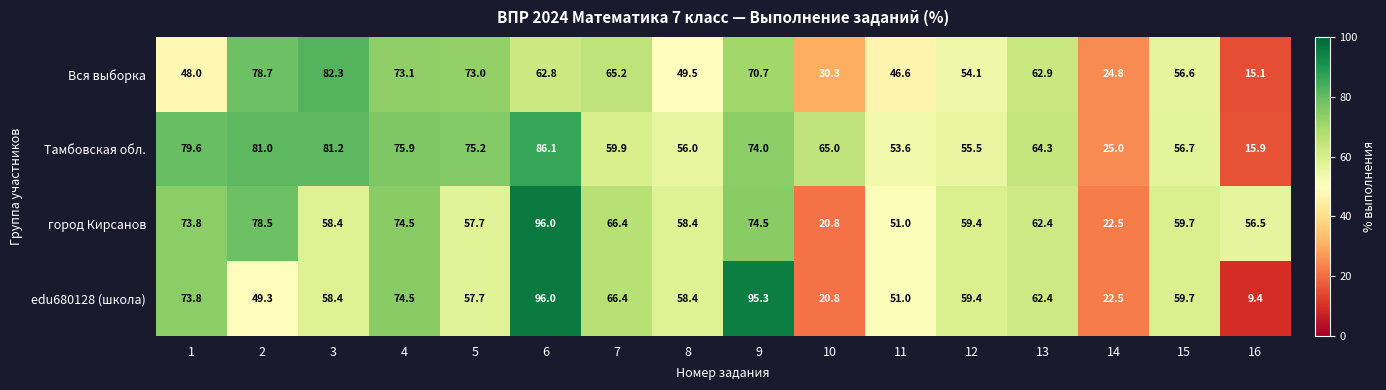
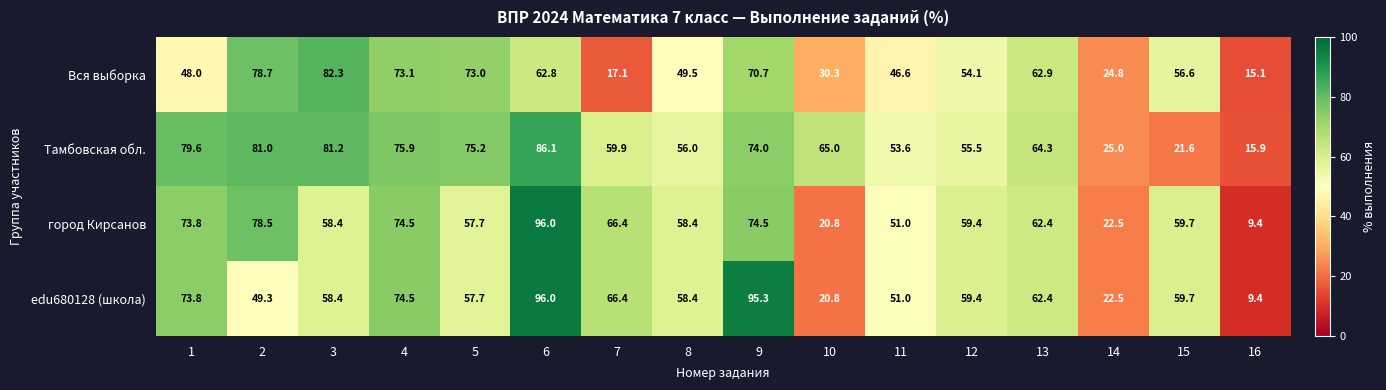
Вся выборка, 7: 65.2 -> 17.1
Тамбовская обл., 15: 56.7 -> 21.6
город Кирсанов, 16: 56.5 -> 9.4
